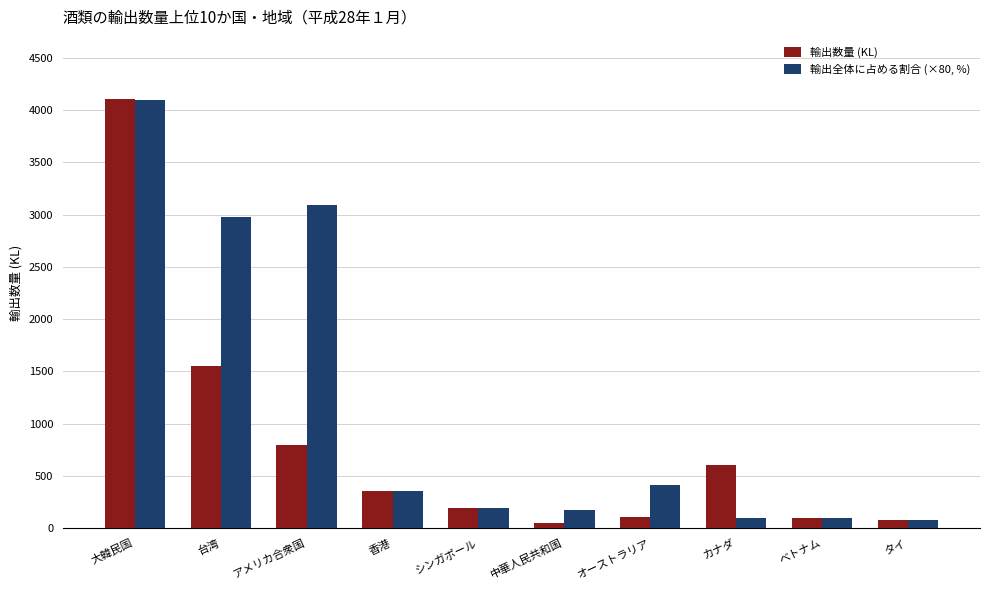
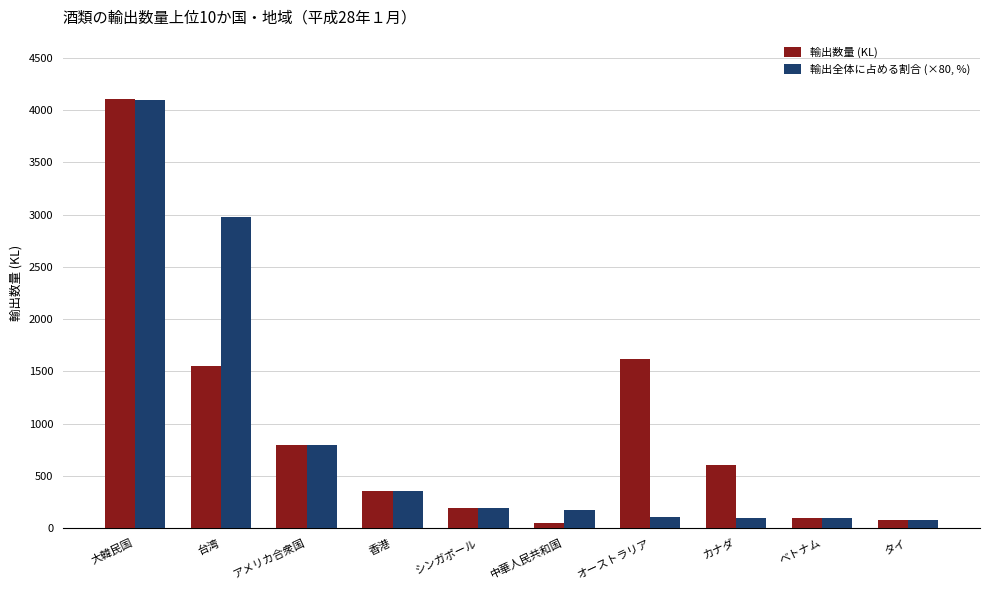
輸出全体に占める割合 (×80, %), アメリカ合衆国: 3090 -> 790
輸出数量 (KL), オーストラリア: 110 -> 1620
輸出全体に占める割合 (×80, %), オーストラリア: 410 -> 110
